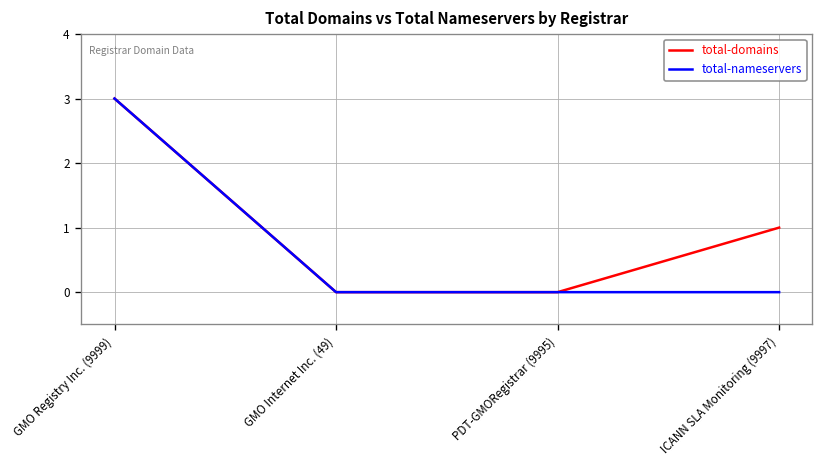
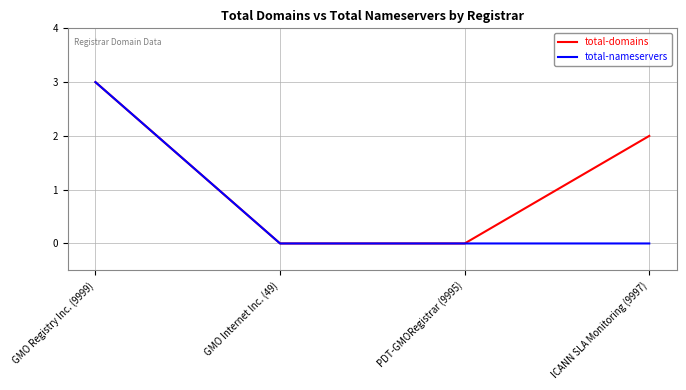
total-domains, ICANN SLA Monitoring (9997): 1 -> 2
